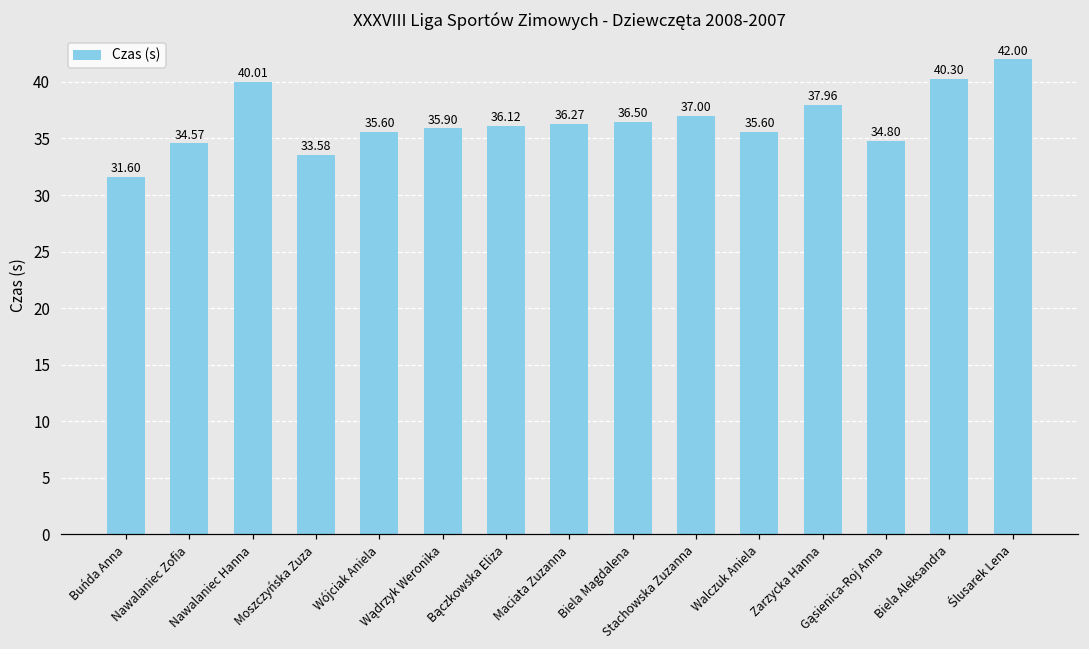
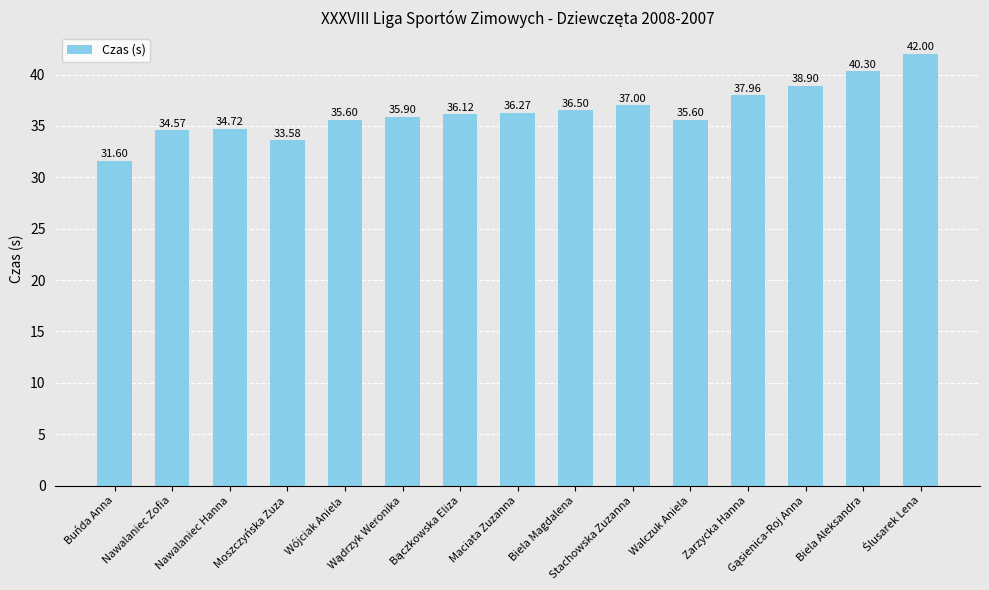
Nawalaniec Hanna: 40.01 -> 34.72
Gąsienica-Roj Anna: 34.80 -> 38.90
